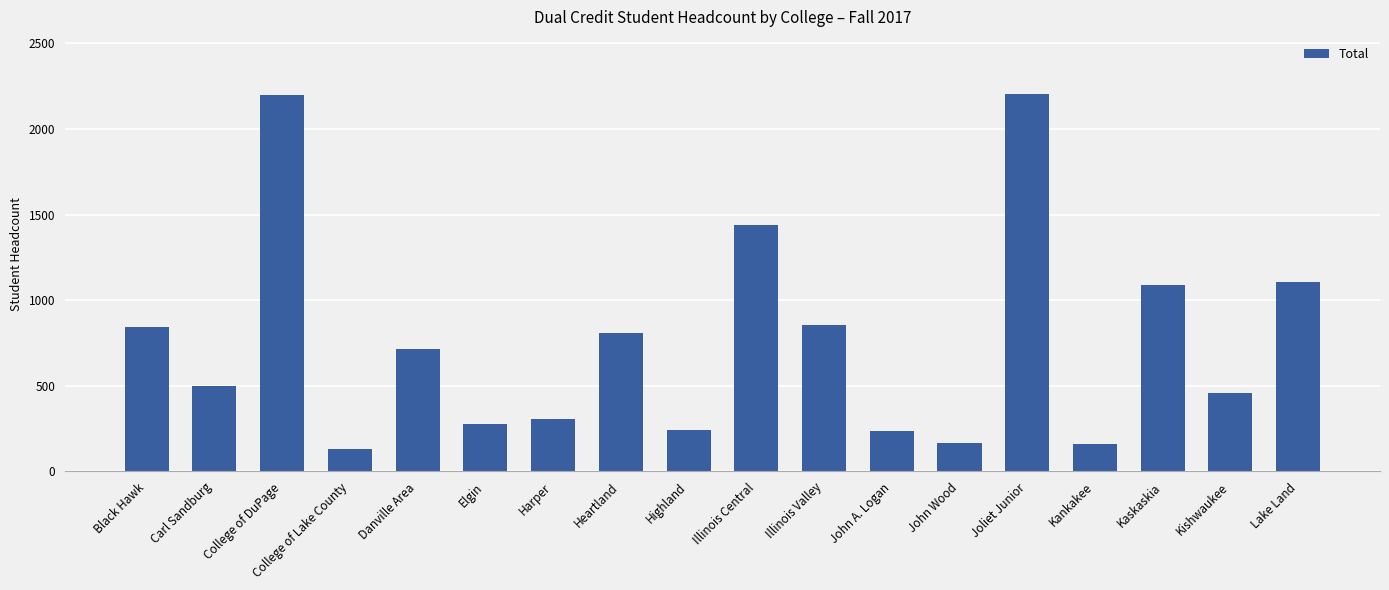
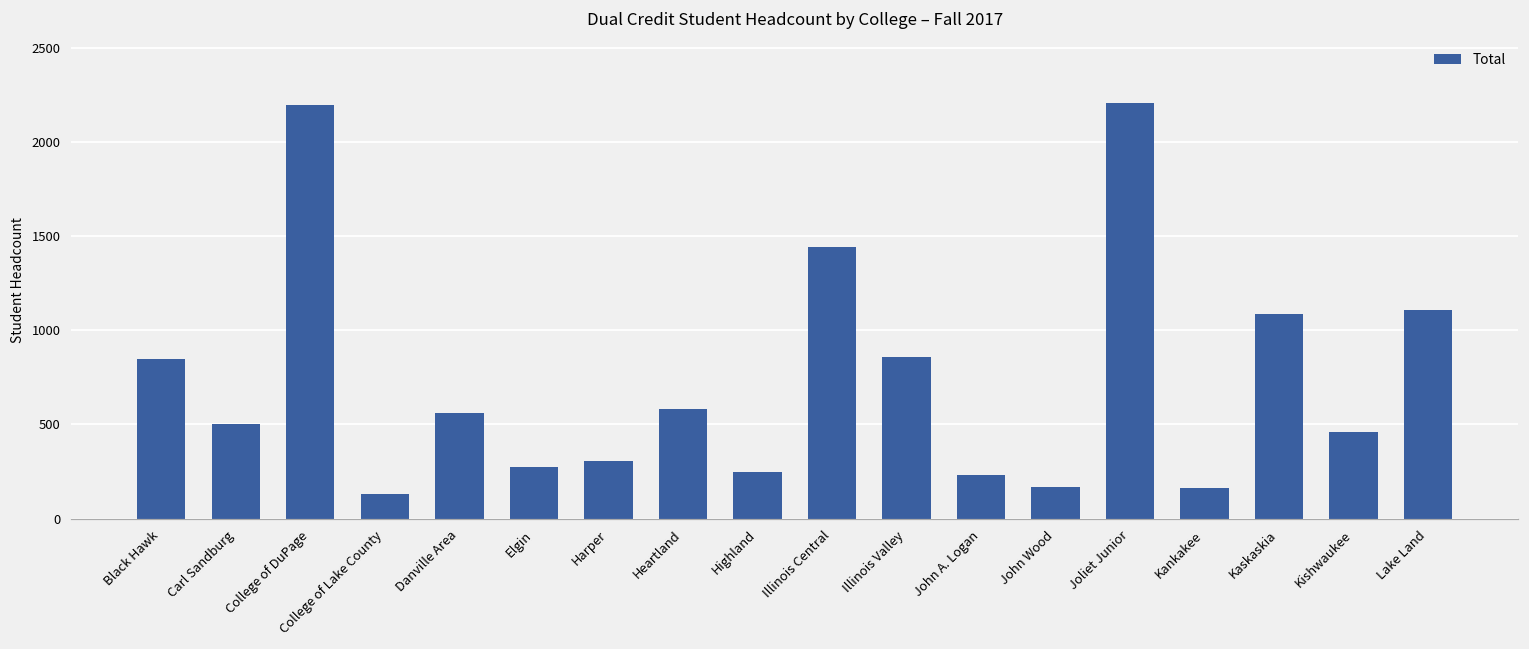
Danville Area: 720 -> 560
Heartland: 810 -> 580
